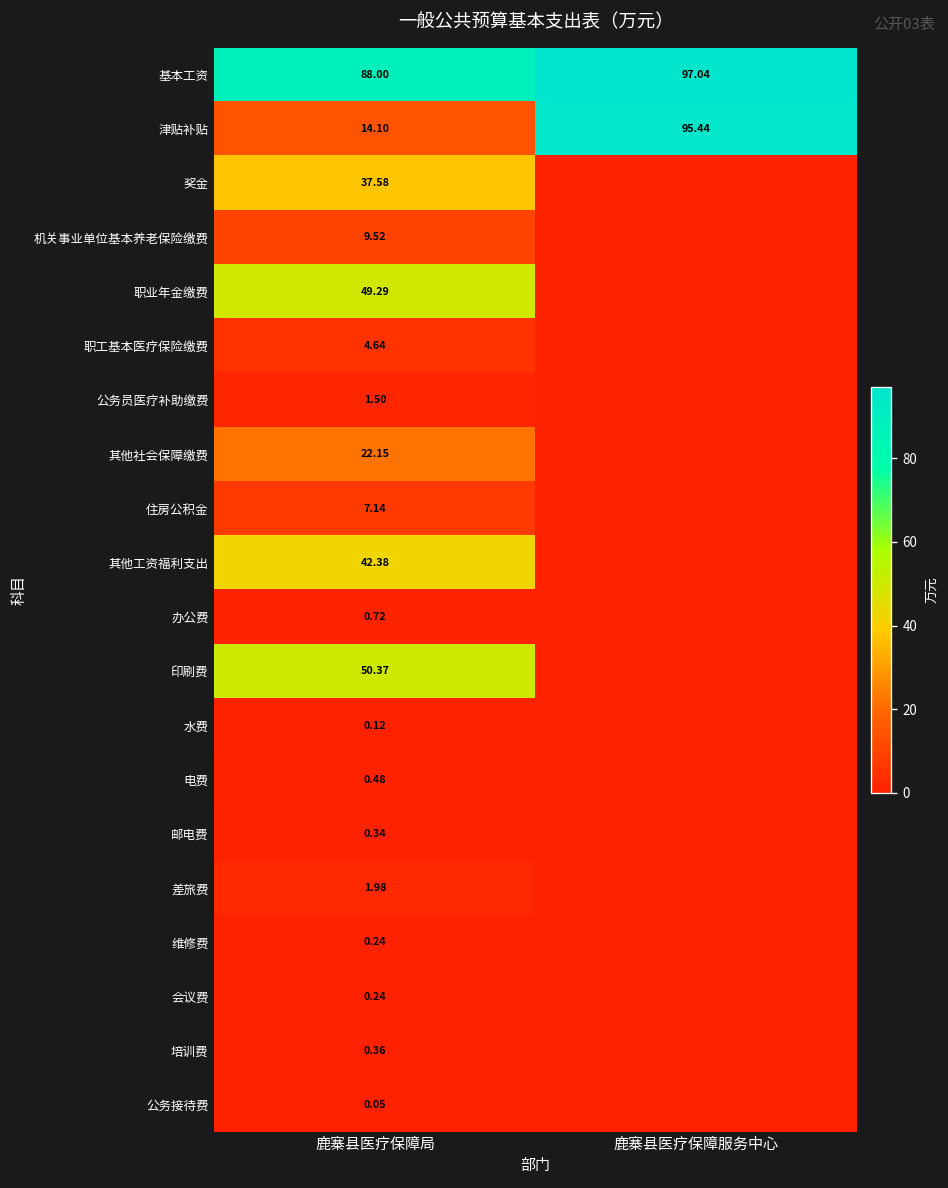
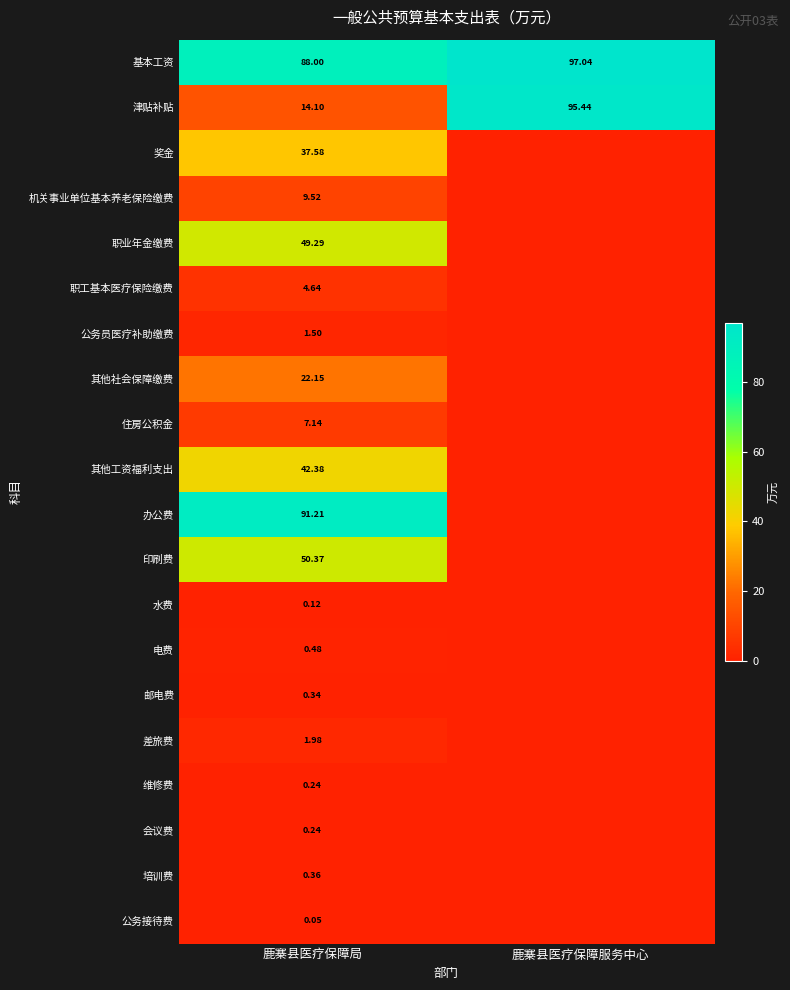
办公费, 鹿寨县医疗保障局: 0.72 -> 91.21
